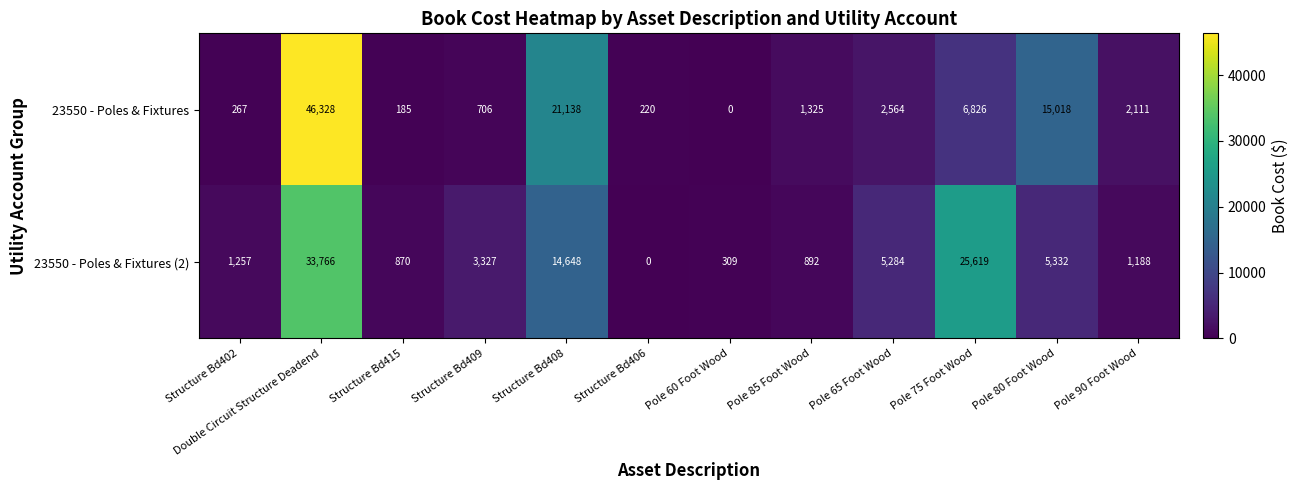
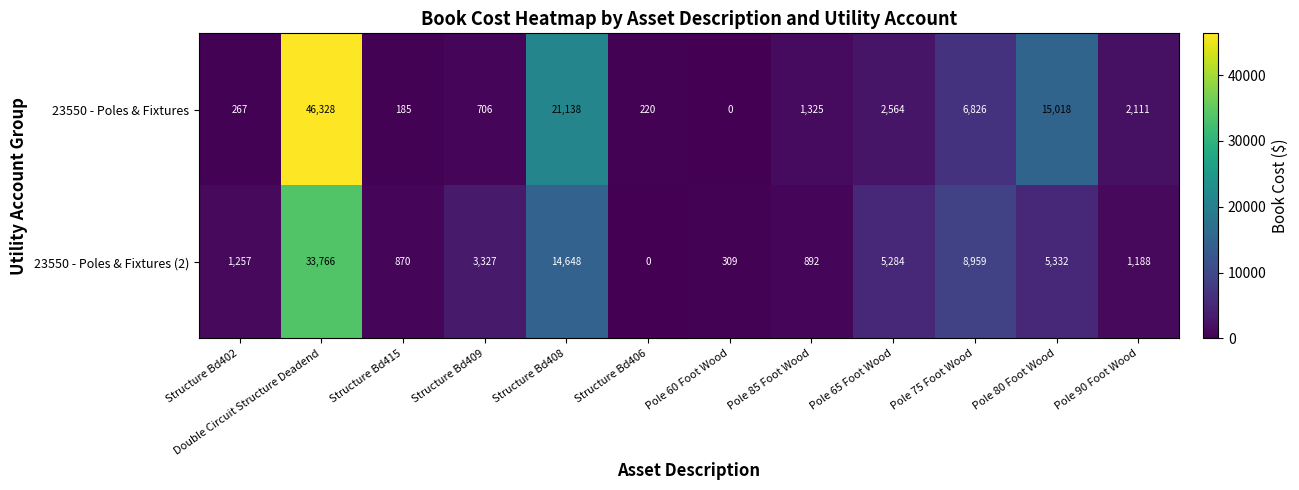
23550 - Poles & Fixtures (2), Pole 75 Foot Wood: 25,619 -> 8,959
